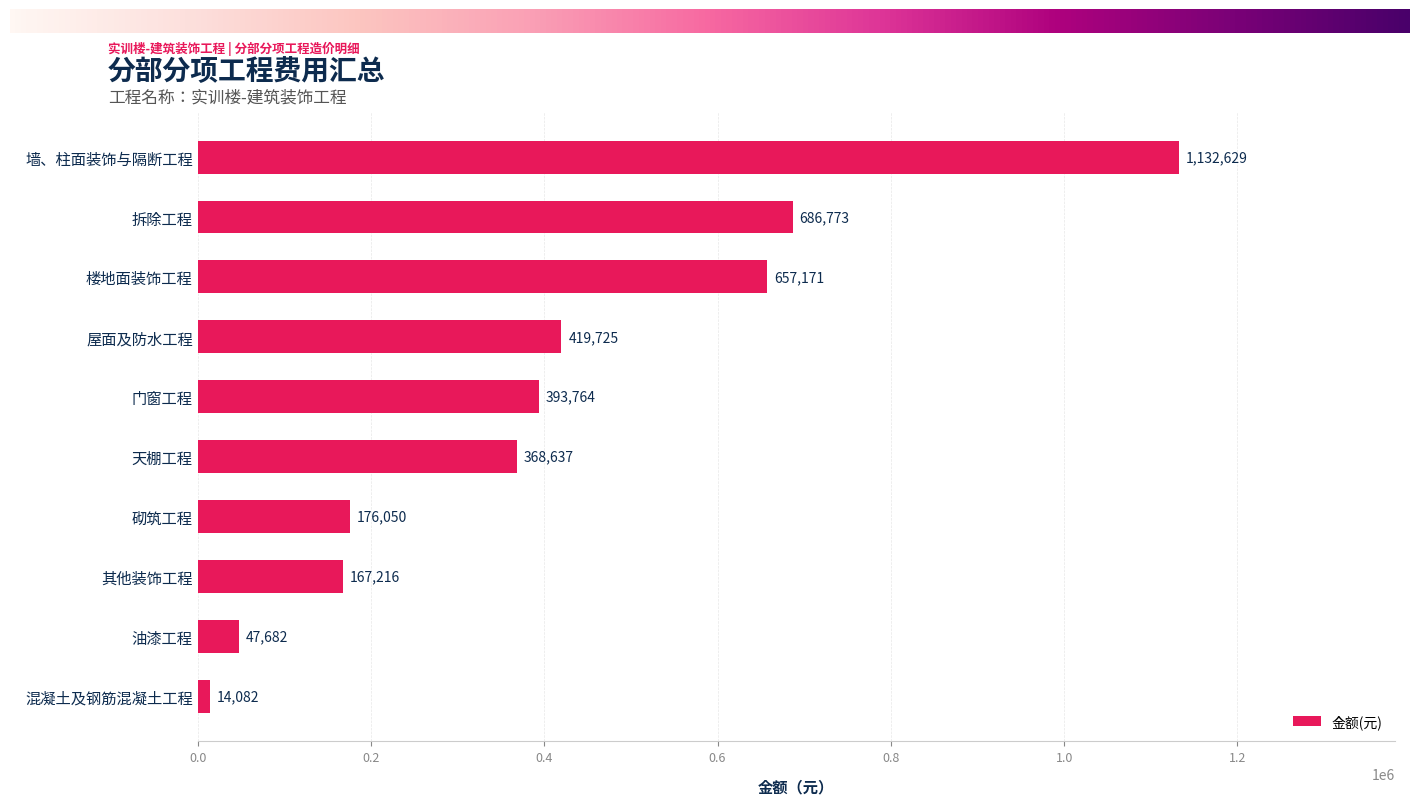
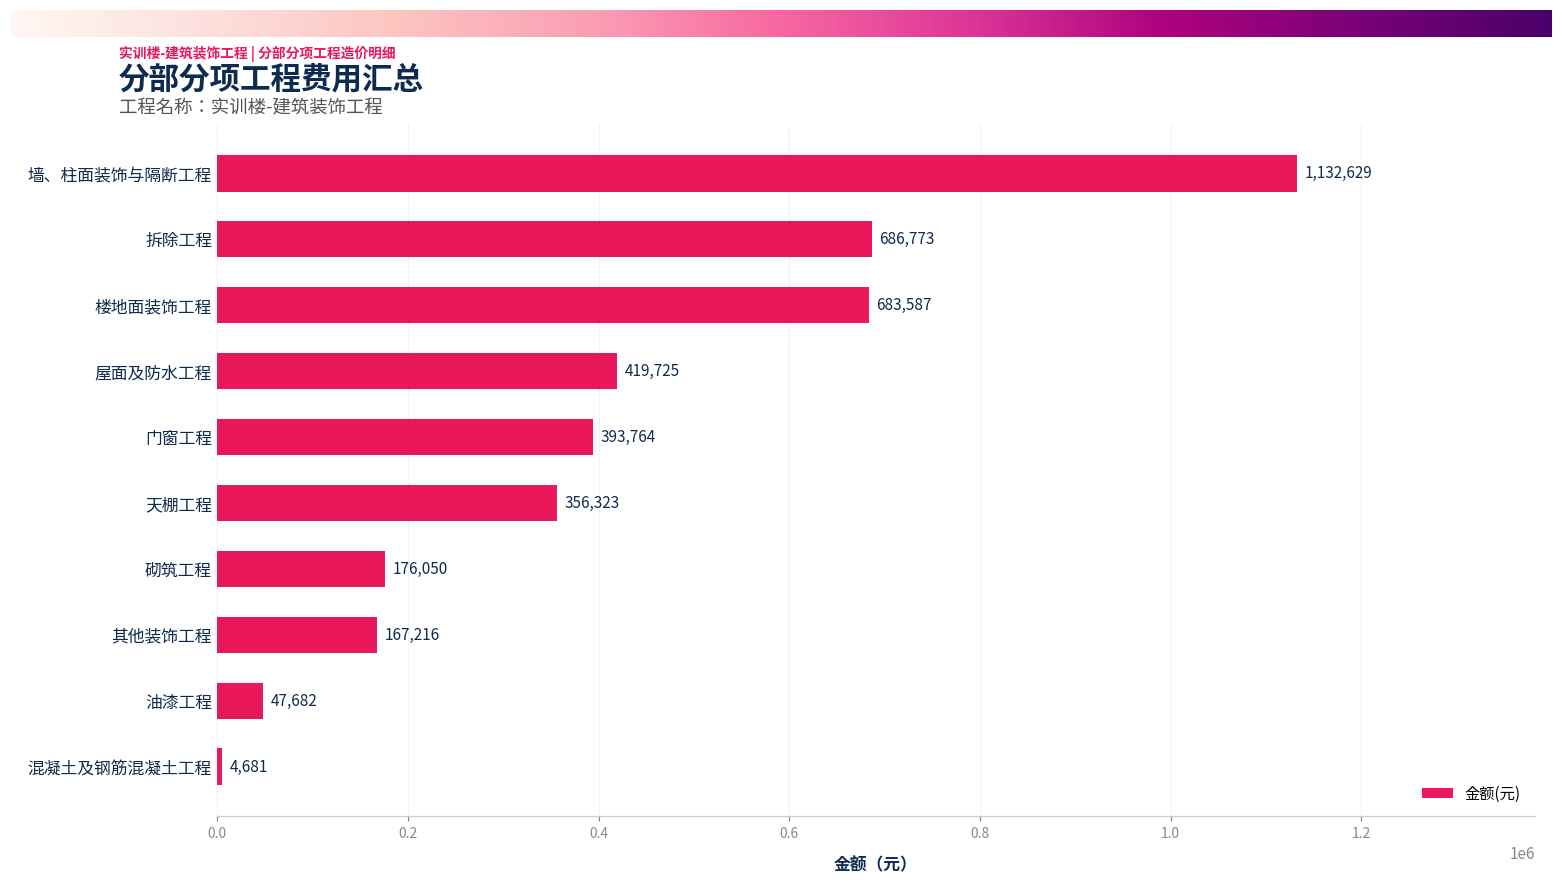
楼地面装饰工程: 657,171 -> 683,587
天棚工程: 368,637 -> 356,323
混凝土及钢筋混凝土工程: 14,082 -> 4,681
